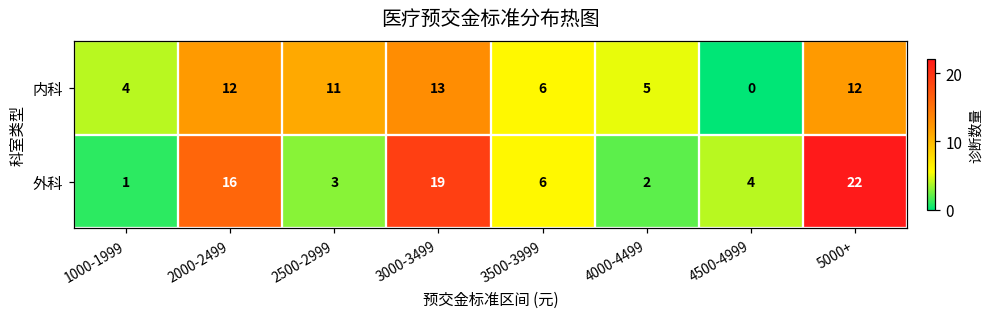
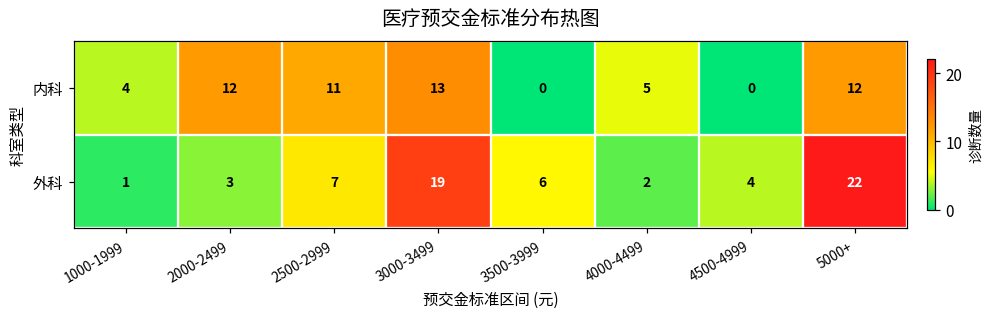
内科, 3500-3999: 6 -> 0
外科, 2000-2499: 16 -> 3
外科, 2500-2999: 3 -> 7
